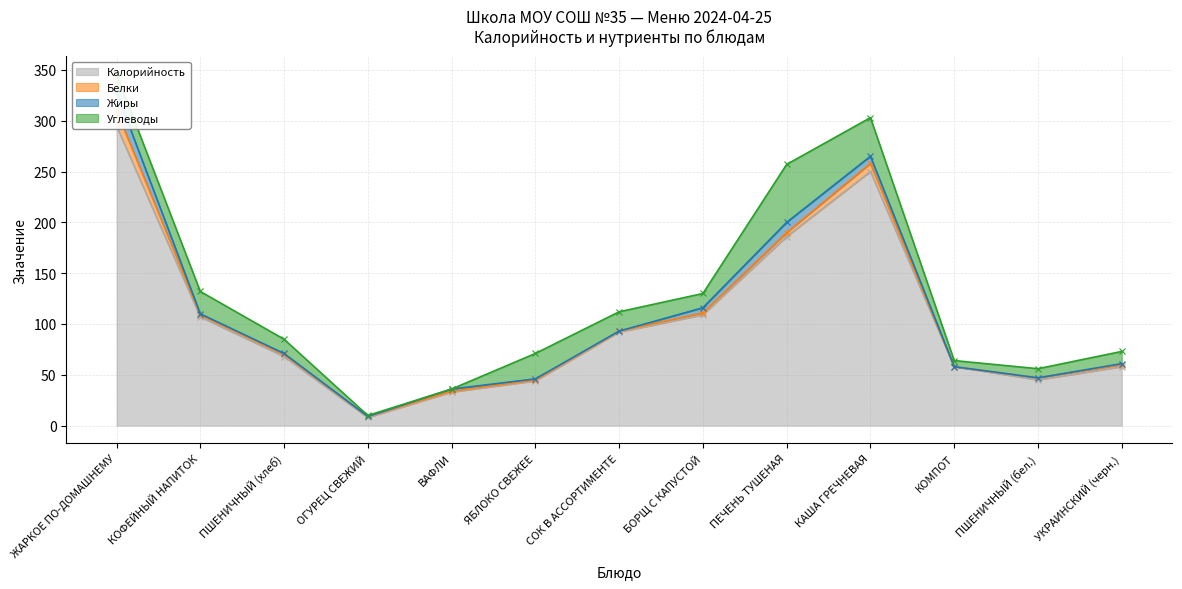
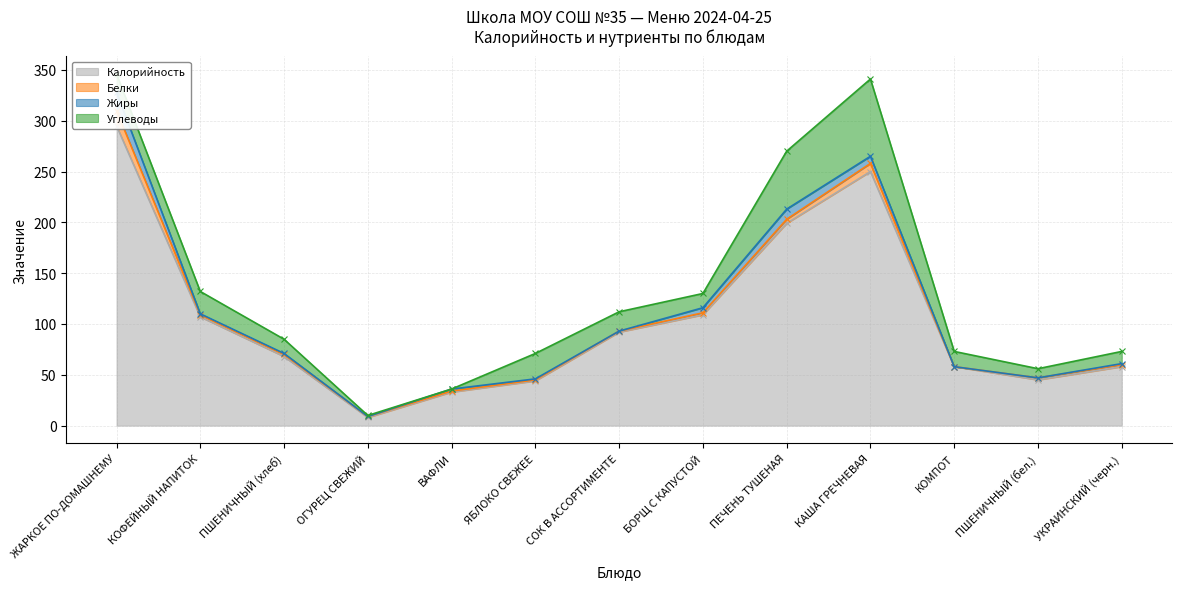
Калорийность, ПЕЧЕНЬ ТУШЕНАЯ: 186 -> 199
Углеводы, КАША ГРЕЧНЕВАЯ: 38 -> 76
Углеводы, КОМПОТ: 6 -> 15
